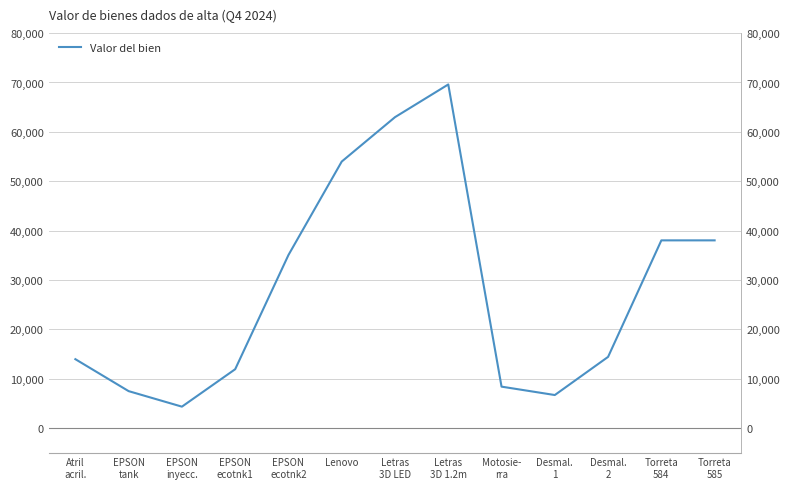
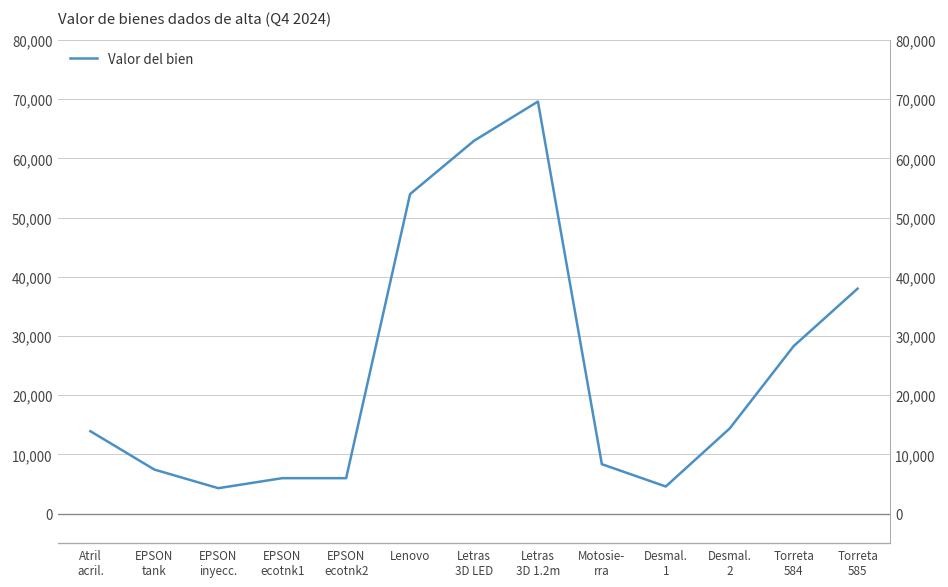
EPSON ecotnk1: 12,000 -> 6,000
EPSON ecotnk2: 35,000 -> 6,000
Desmal. 1: 7,000 -> 5,000
Torreta 584: 38,000 -> 28,000
